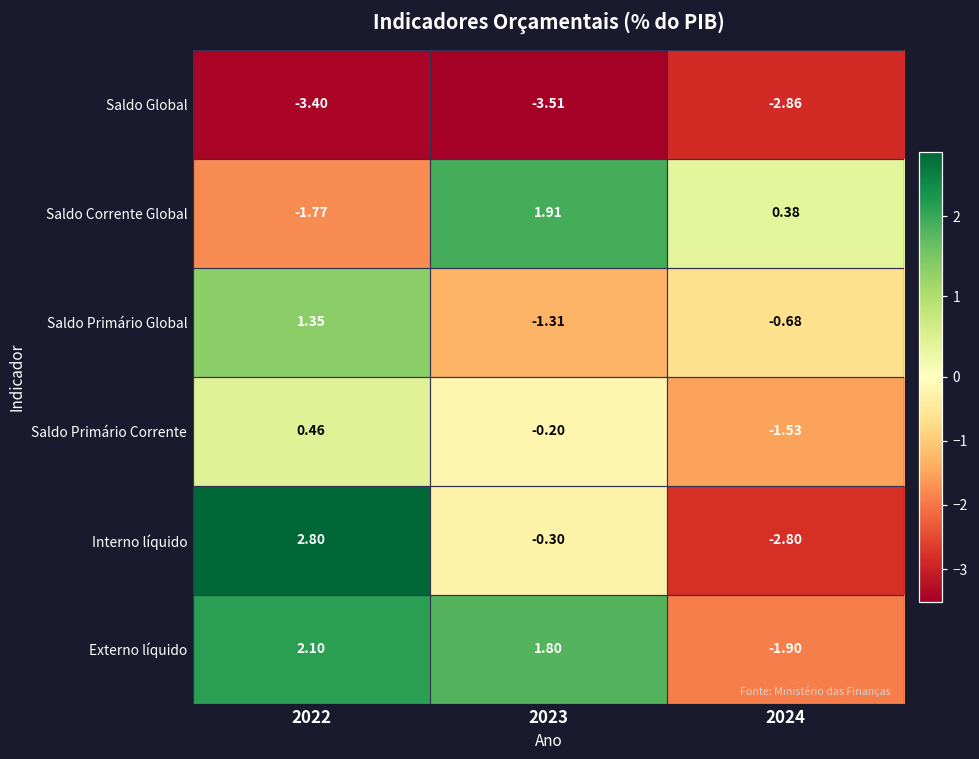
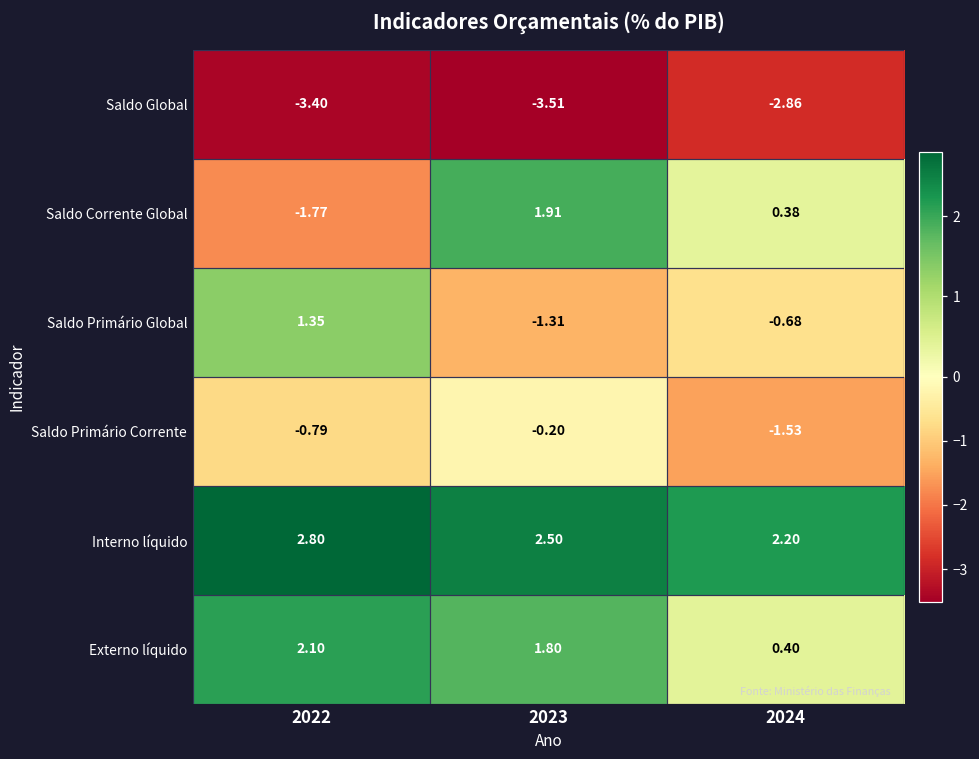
Saldo Primário Corrente, 2022: 0.46 -> -0.79
Interno líquido, 2023: -0.30 -> 2.50
Interno líquido, 2024: -2.80 -> 2.20
Externo líquido, 2024: -1.90 -> 0.40
